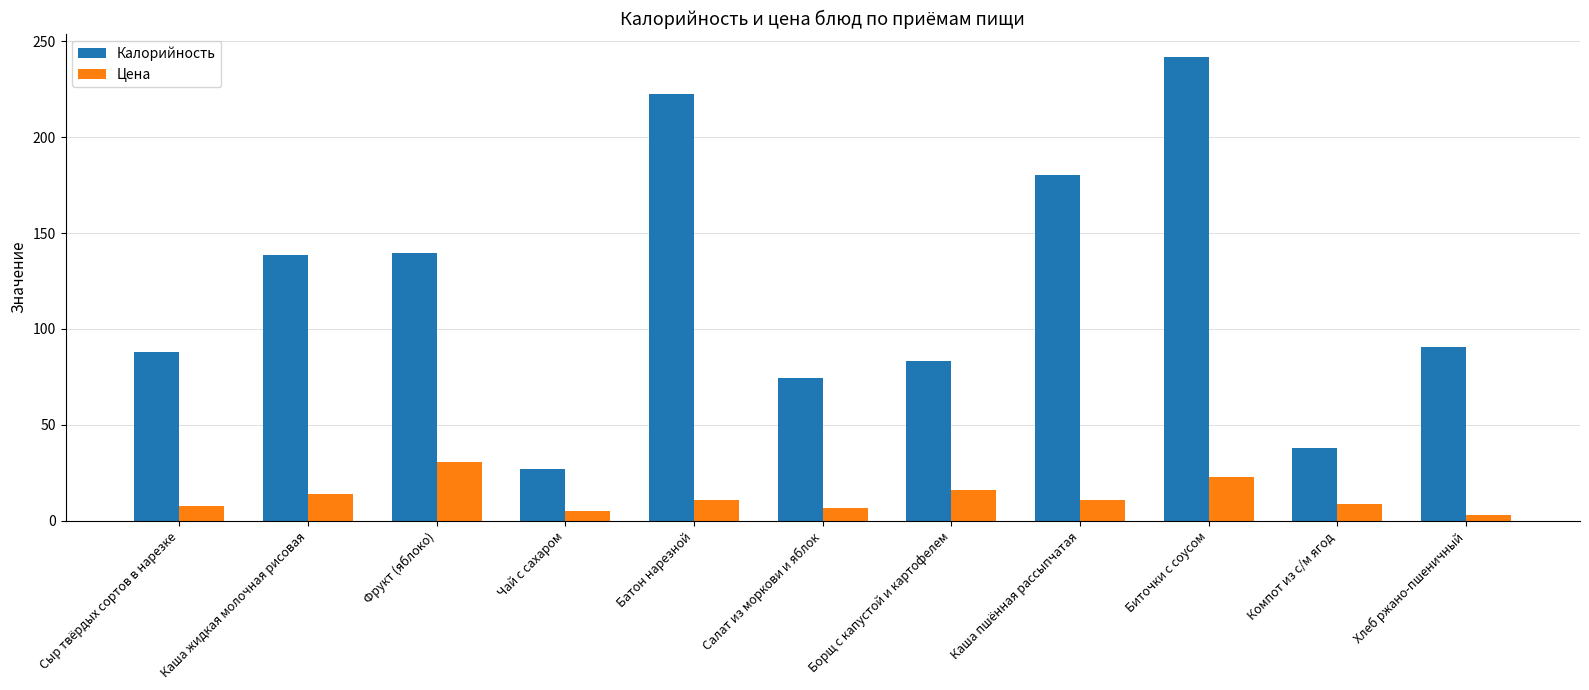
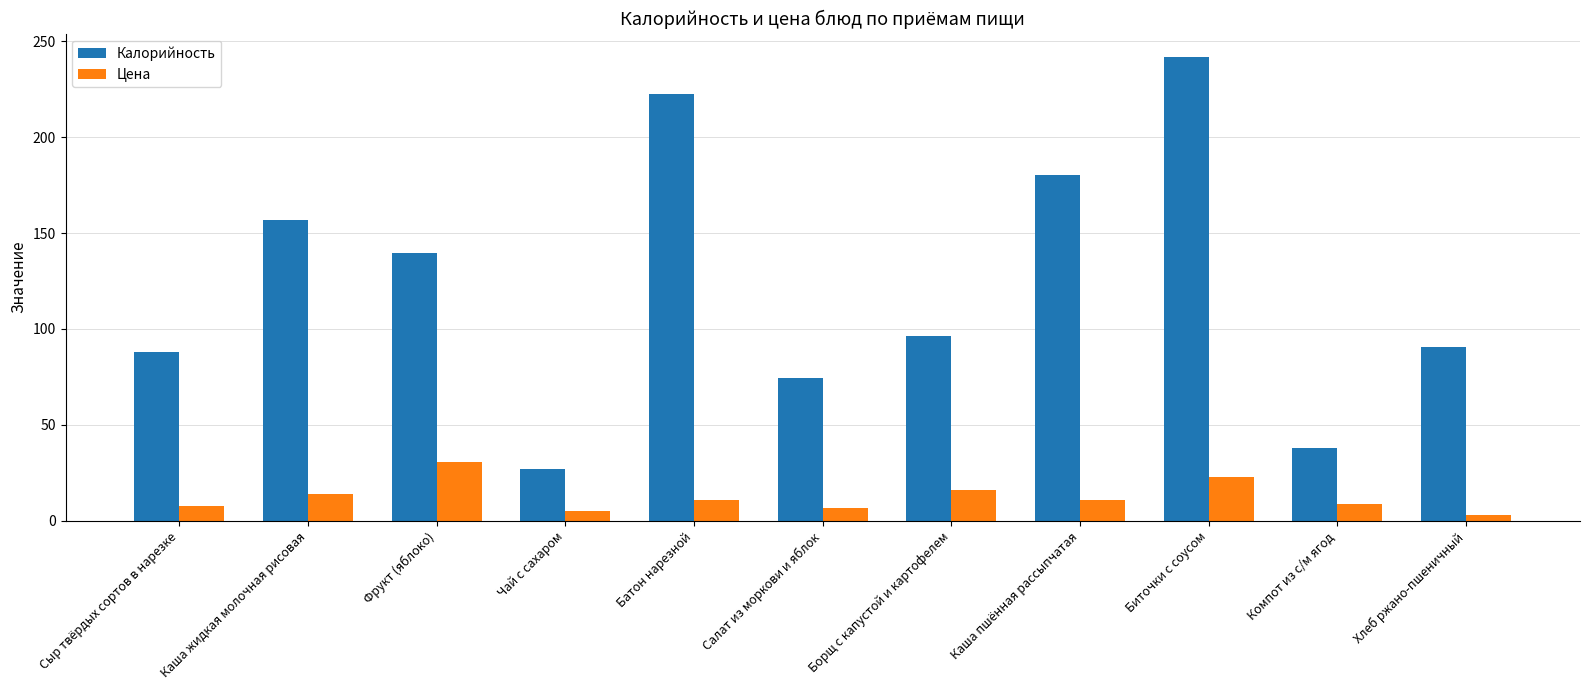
Калорийность, Каша жидкая молочная рисовая: 138 -> 157
Калорийность, Борщ с капустой и картофелем: 83 -> 96
